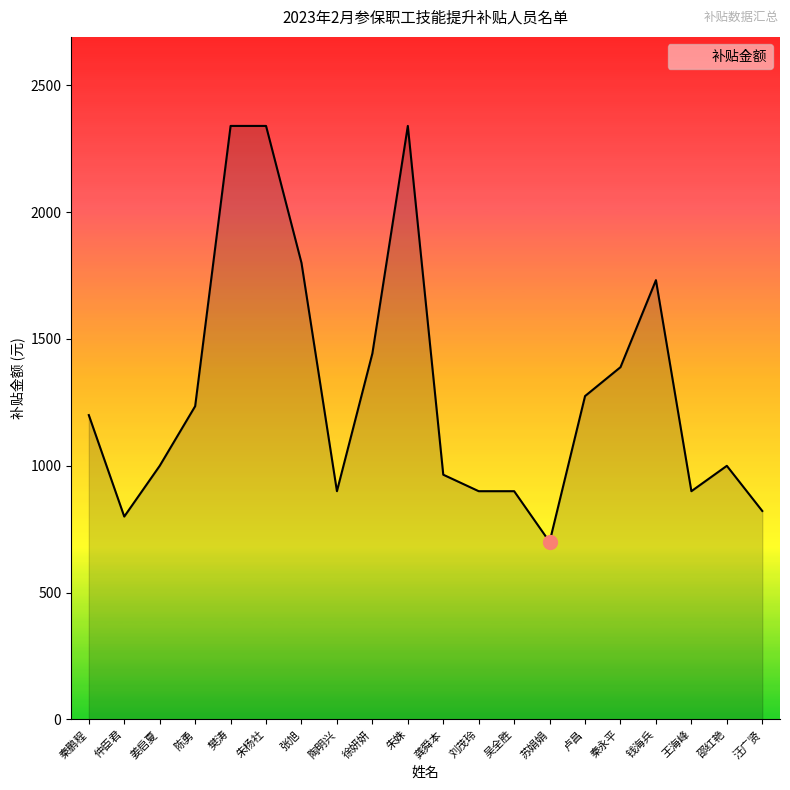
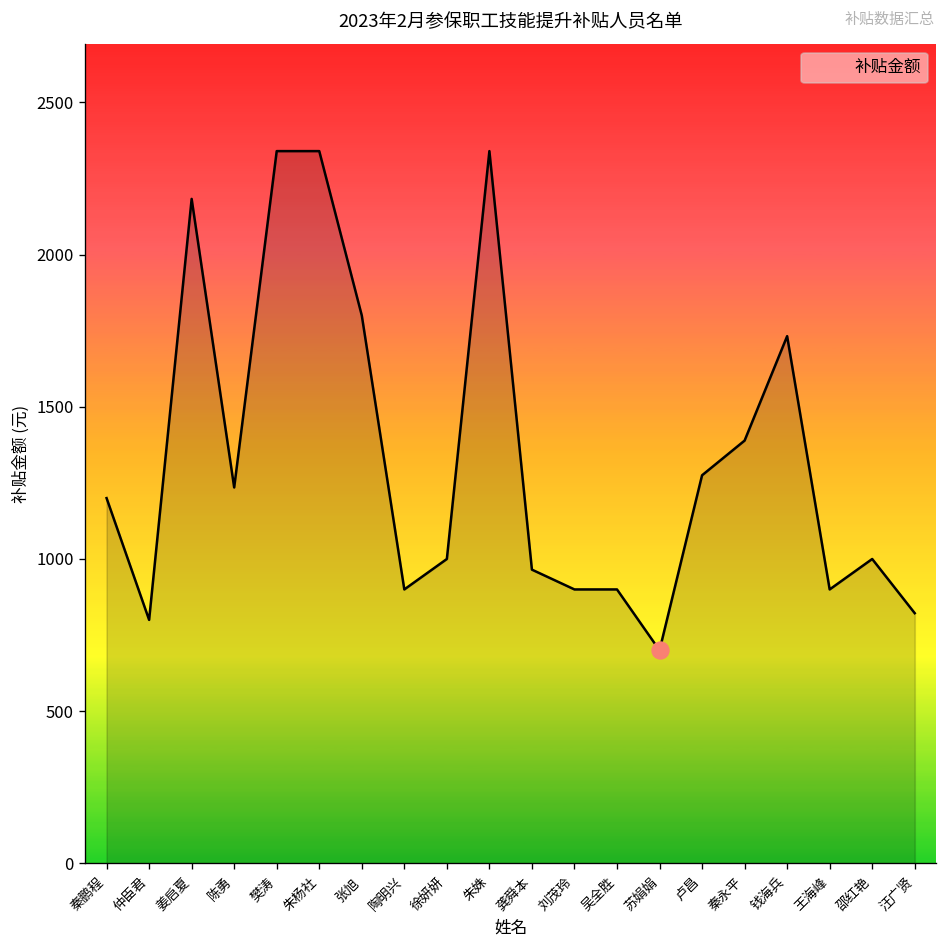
补贴金额, 姜启夏: 1000 -> 2180
补贴金额, 徐妍妍: 1440 -> 1000
